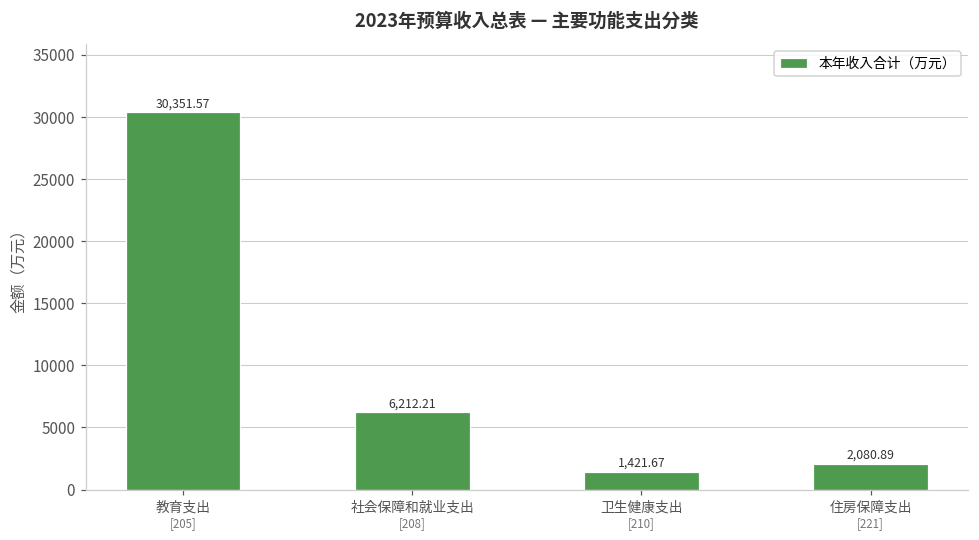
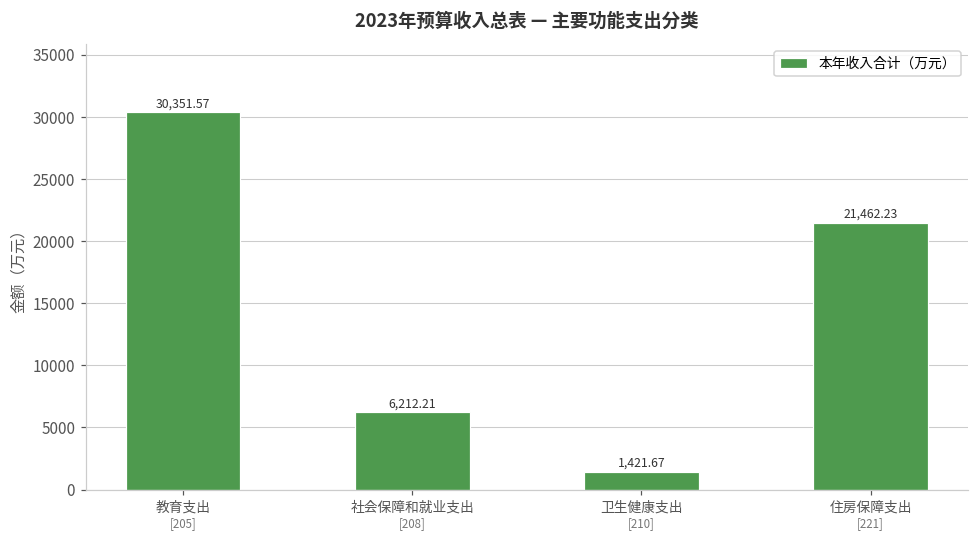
住房保障支出: 2,080.89 -> 21,462.23
